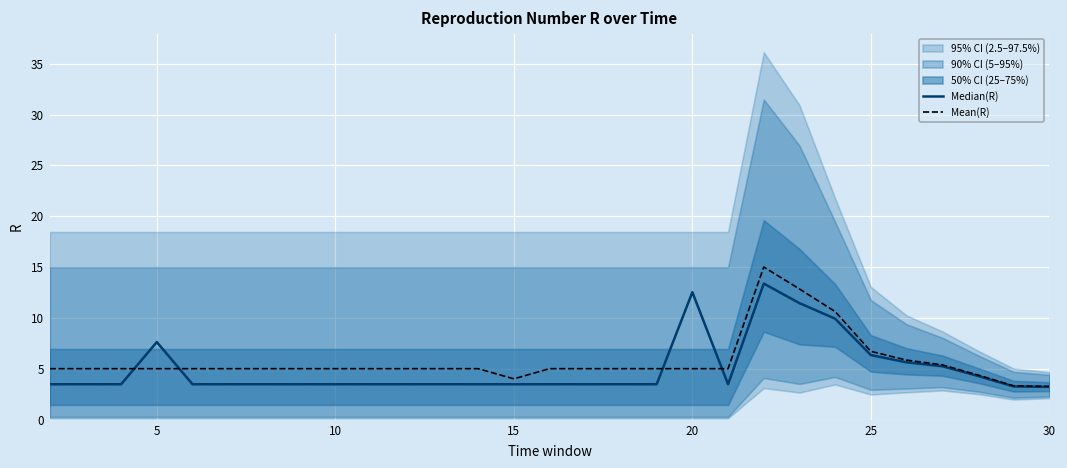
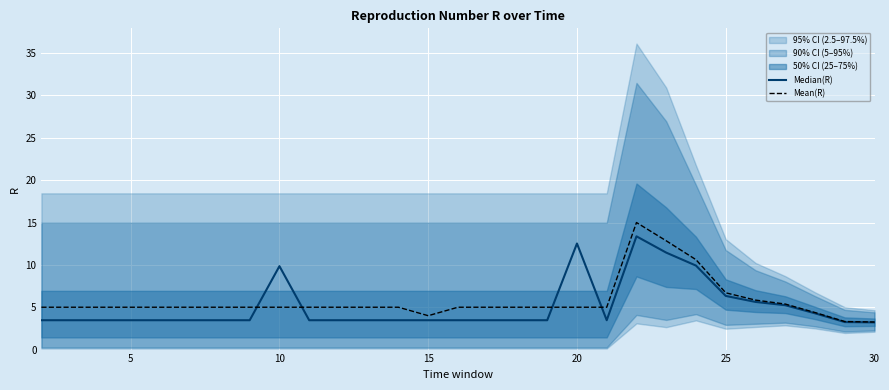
Median(R), 5: 8 -> 3
Median(R), 10: 3 -> 10
